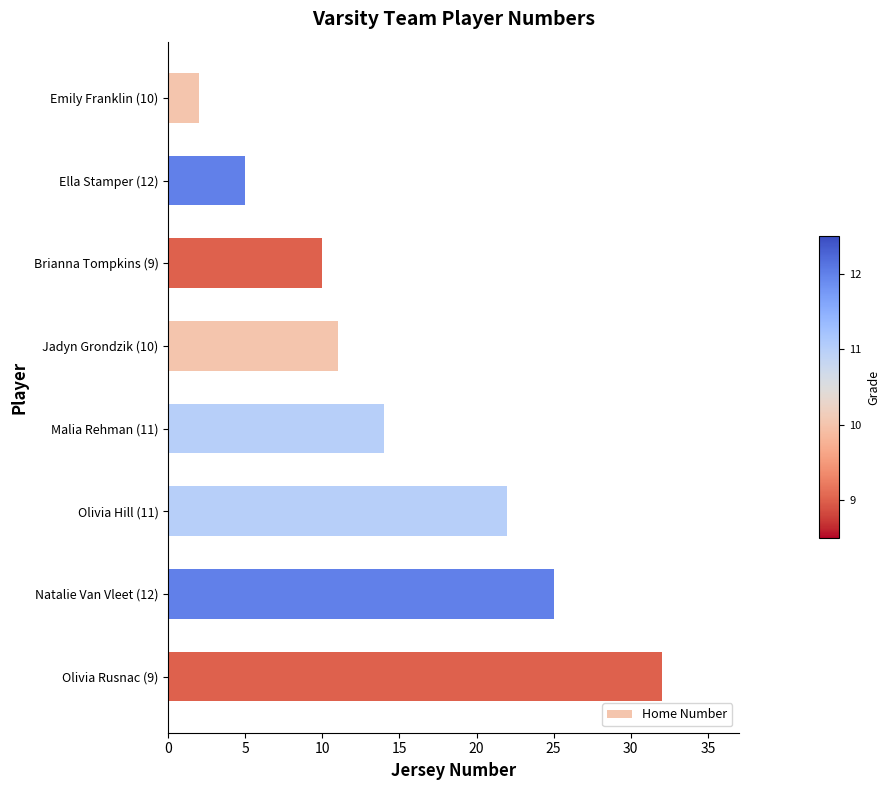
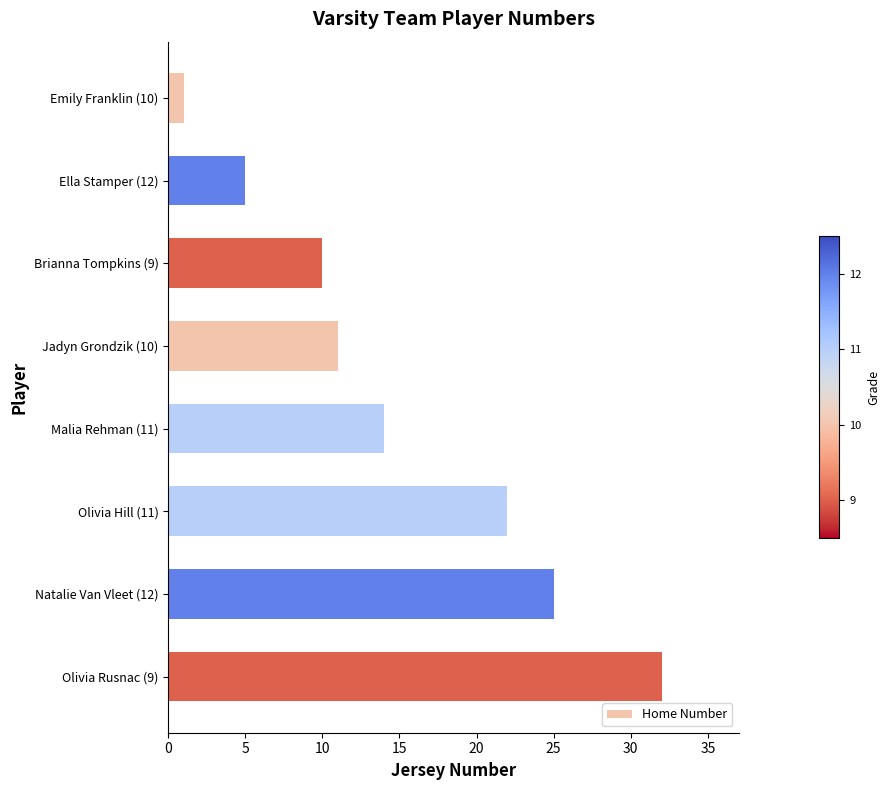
Emily Franklin (10): 2 -> 1
